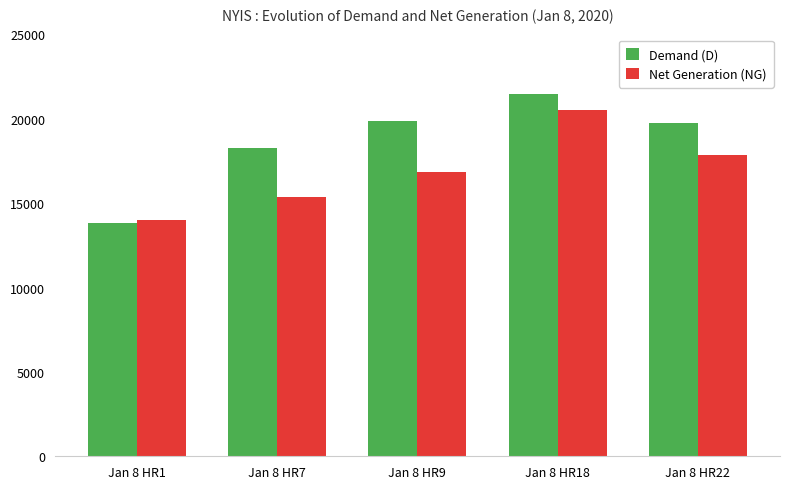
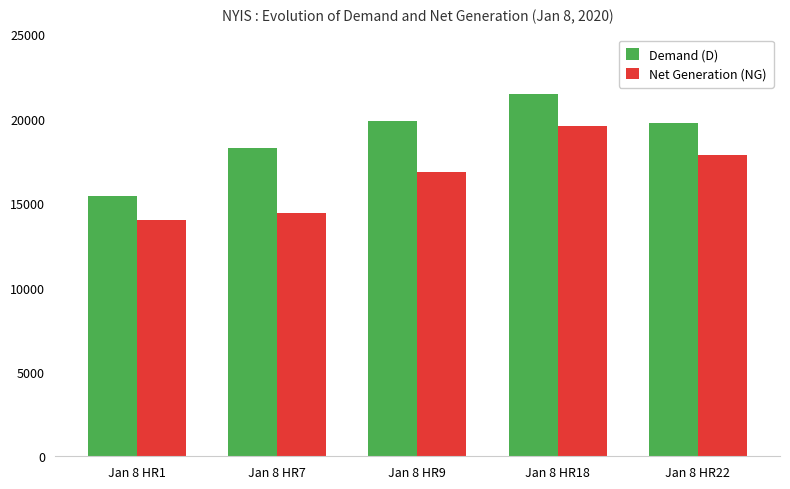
Demand (D), Jan 8 HR1: 13800 -> 15400
Net Generation (NG), Jan 8 HR7: 15400 -> 14400
Net Generation (NG), Jan 8 HR18: 20500 -> 19600
